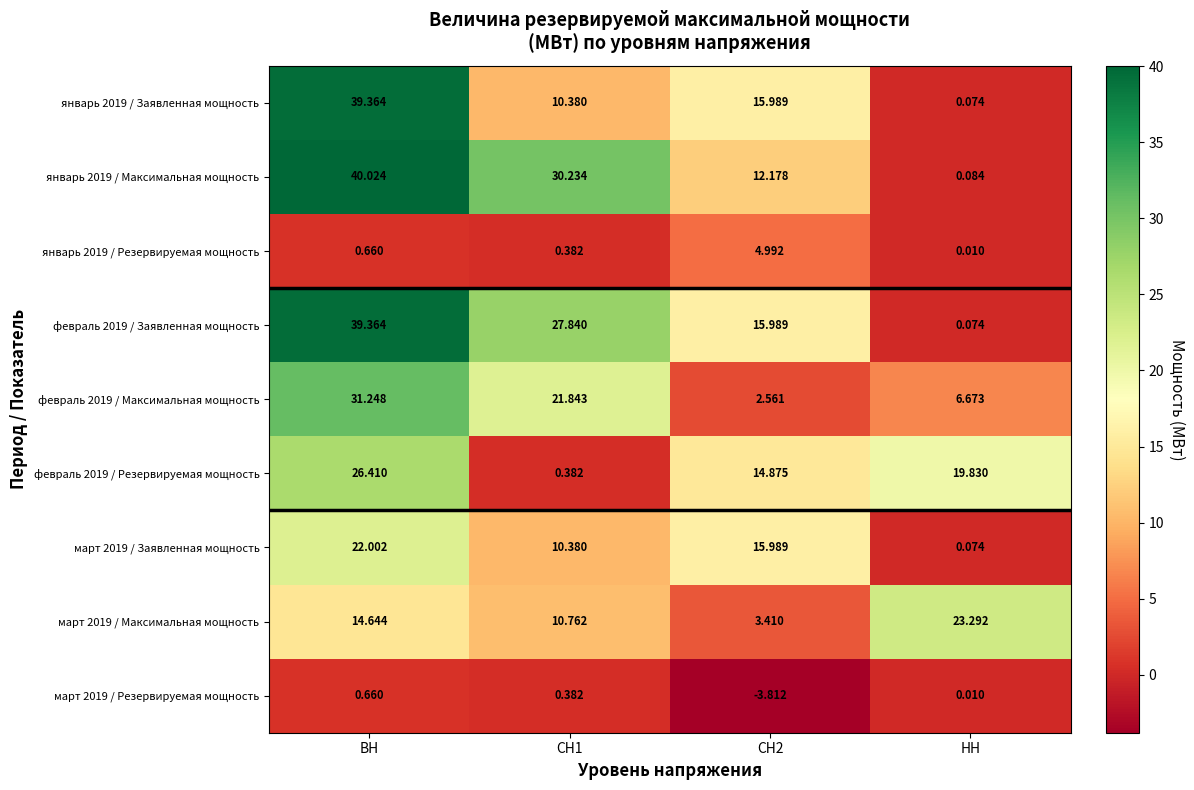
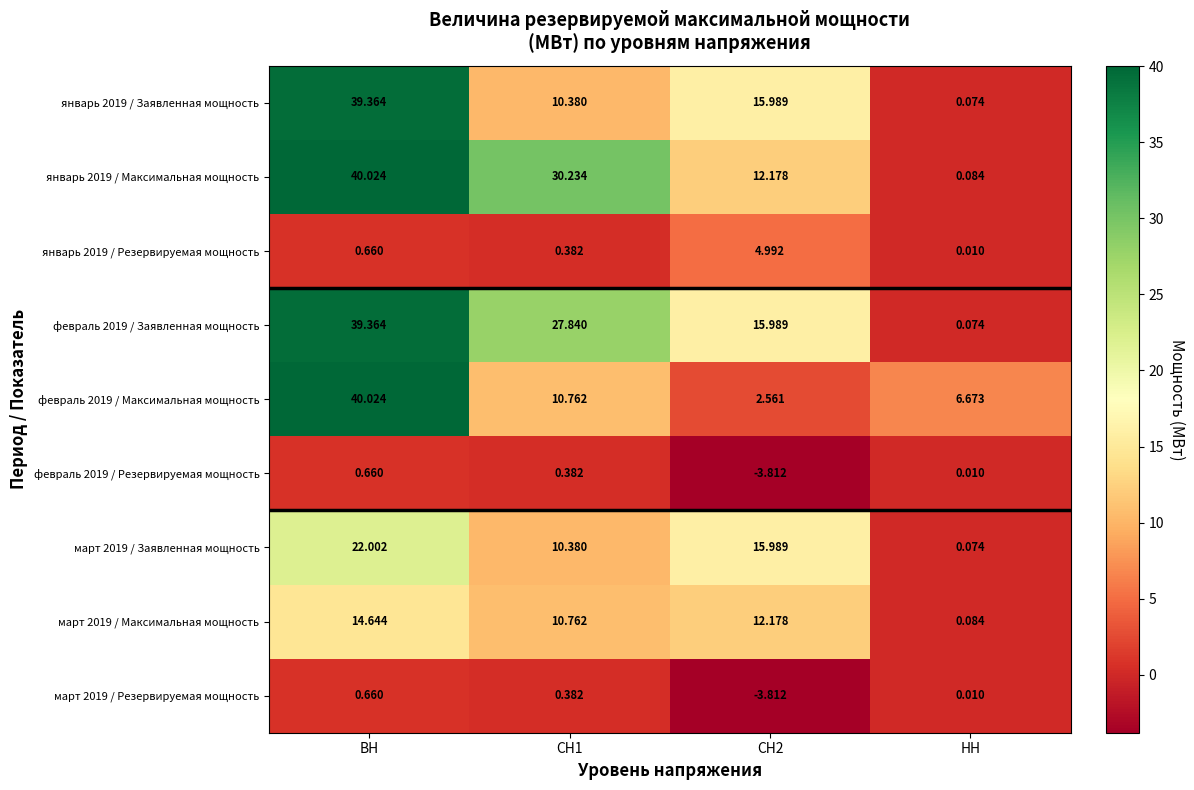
февраль 2019 / Максимальная мощность, ВН: 31.248 -> 40.024
февраль 2019 / Максимальная мощность, СН1: 21.843 -> 10.762
февраль 2019 / Резервируемая мощность, ВН: 26.410 -> 0.660
февраль 2019 / Резервируемая мощность, СН2: 14.875 -> -3.812
февраль 2019 / Резервируемая мощность, НН: 19.830 -> 0.010
март 2019 / Максимальная мощность, СН2: 3.410 -> 12.178
март 2019 / Максимальная мощность, НН: 23.292 -> 0.084
